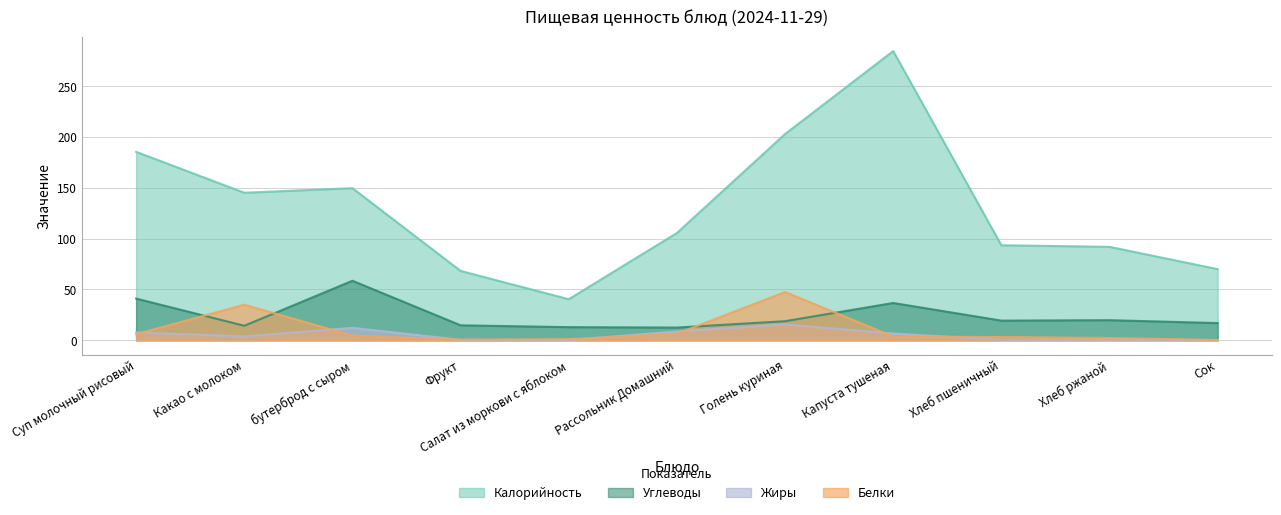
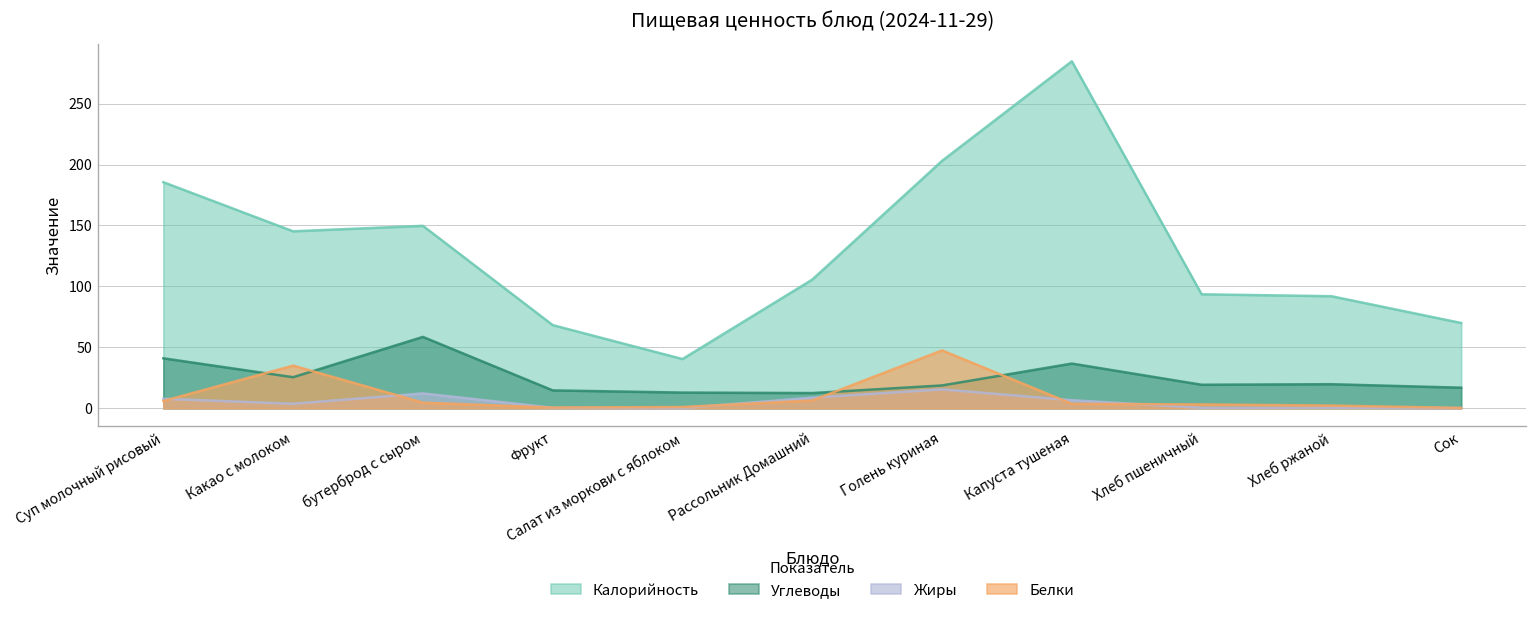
Углеводы, Какао с молоком: 14 -> 25
